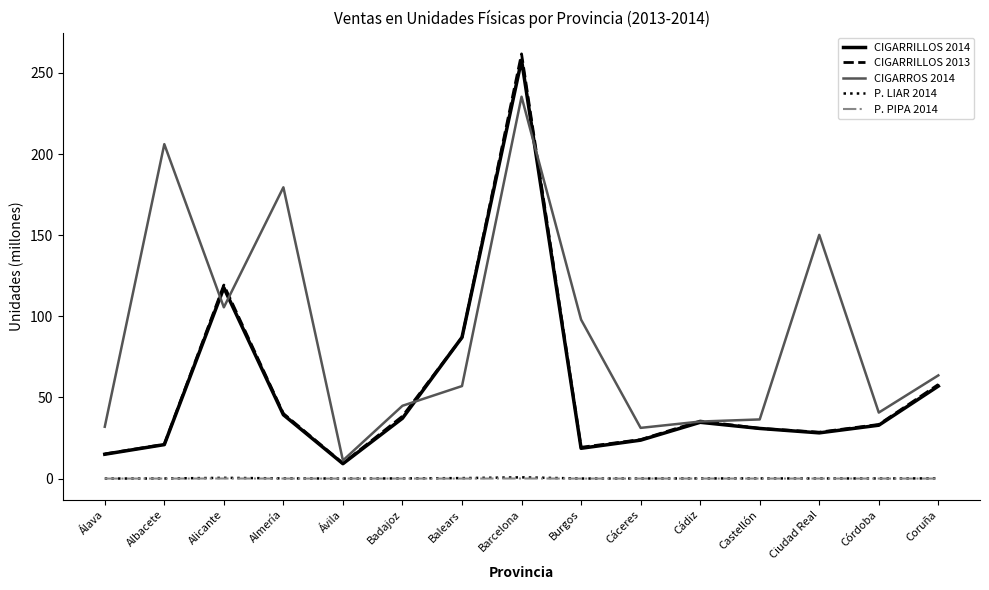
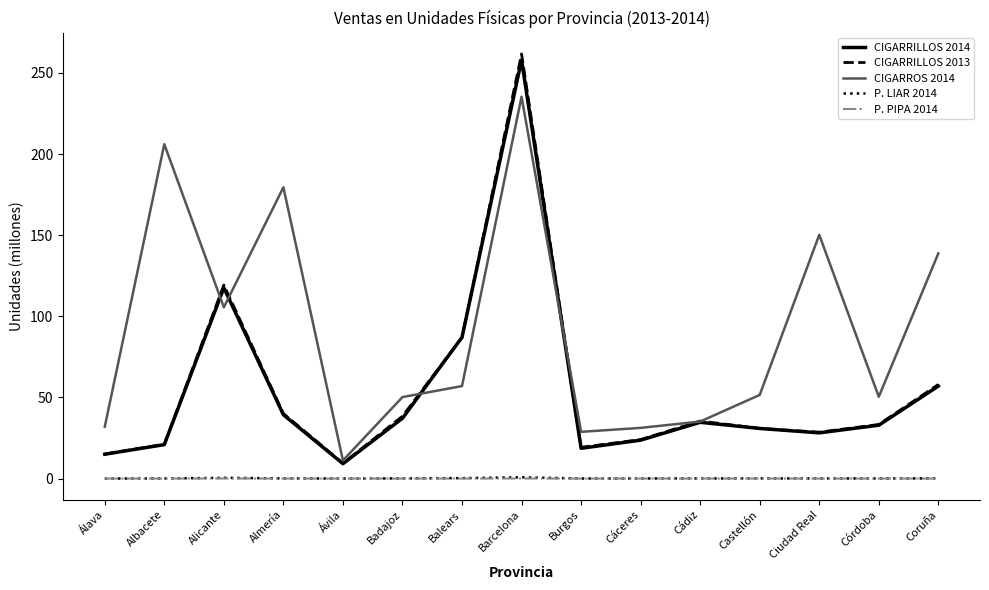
CIGARROS 2014, Badajoz: 45 -> 50
CIGARROS 2014, Burgos: 98 -> 29
CIGARROS 2014, Castellón: 36 -> 52
CIGARROS 2014, Córdoba: 41 -> 50
CIGARROS 2014, Coruña: 64 -> 139
